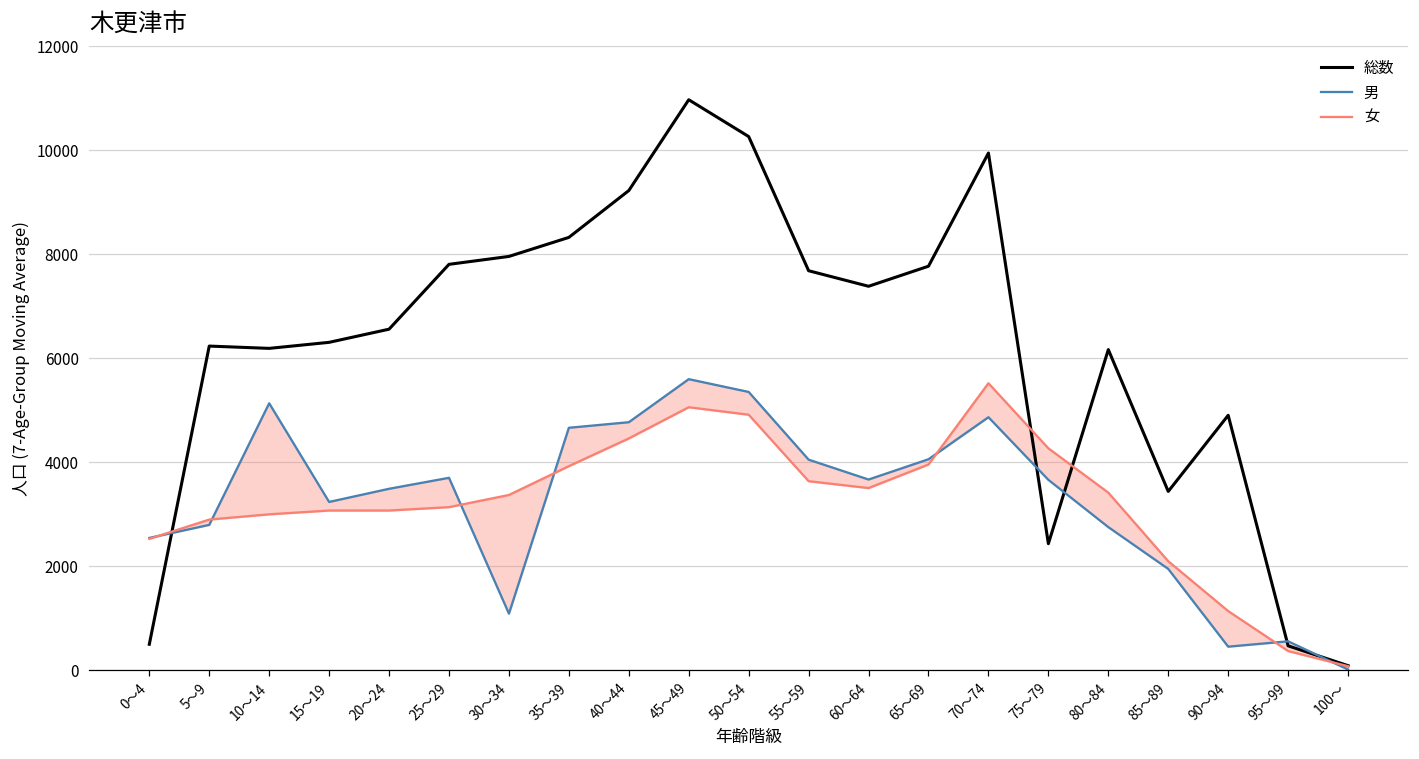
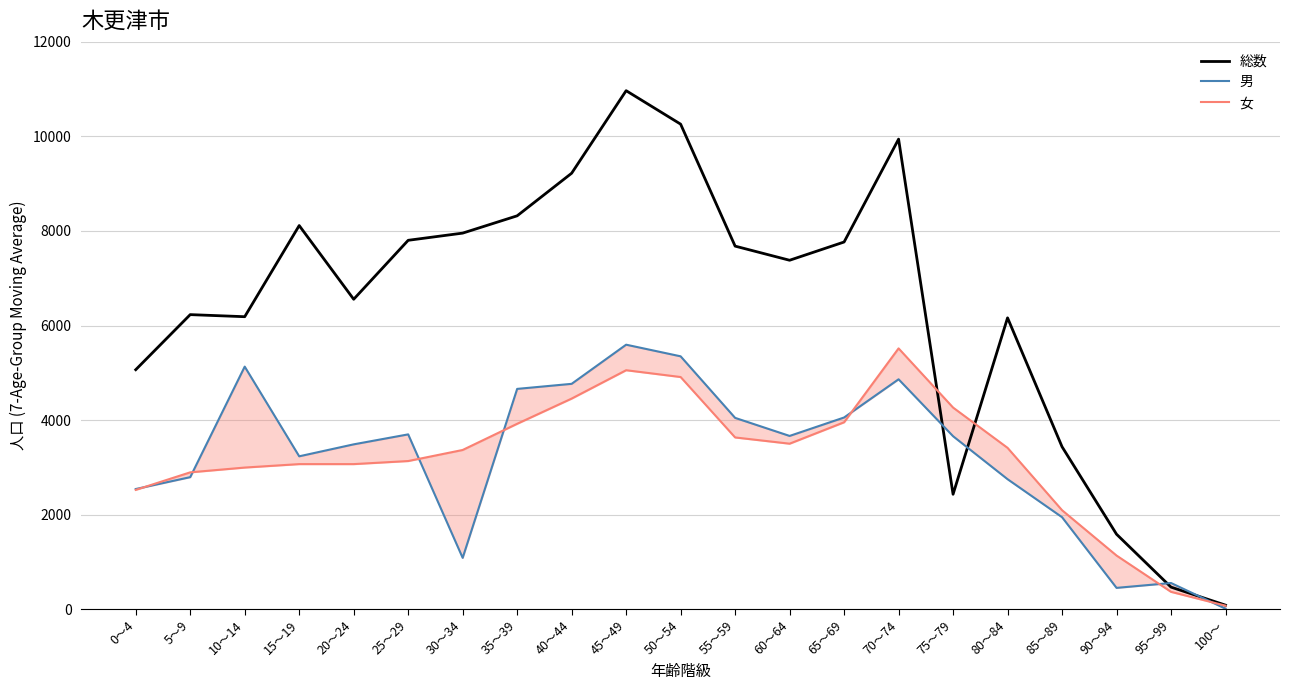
総数, 0～4: 500 -> 5100
総数, 15～19: 6300 -> 8100
総数, 90～94: 4900 -> 1600
